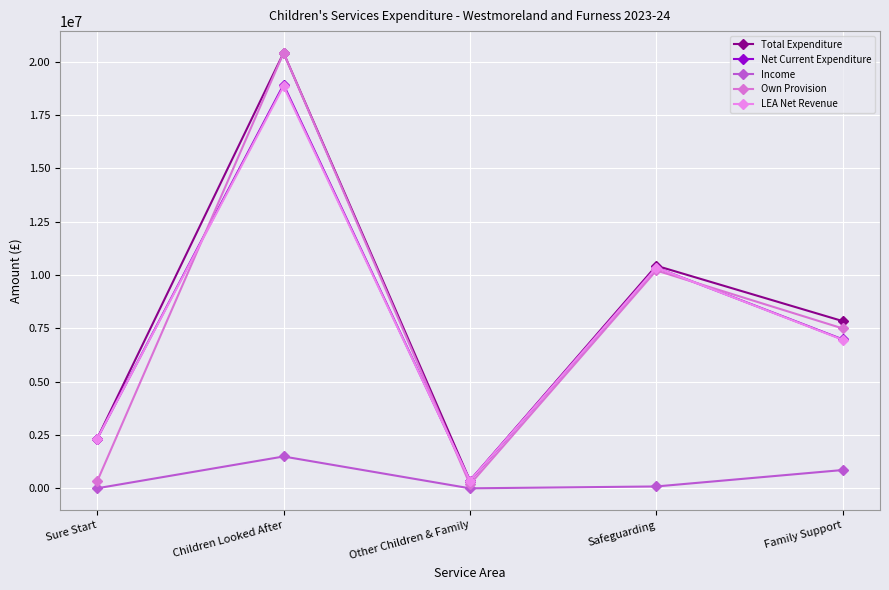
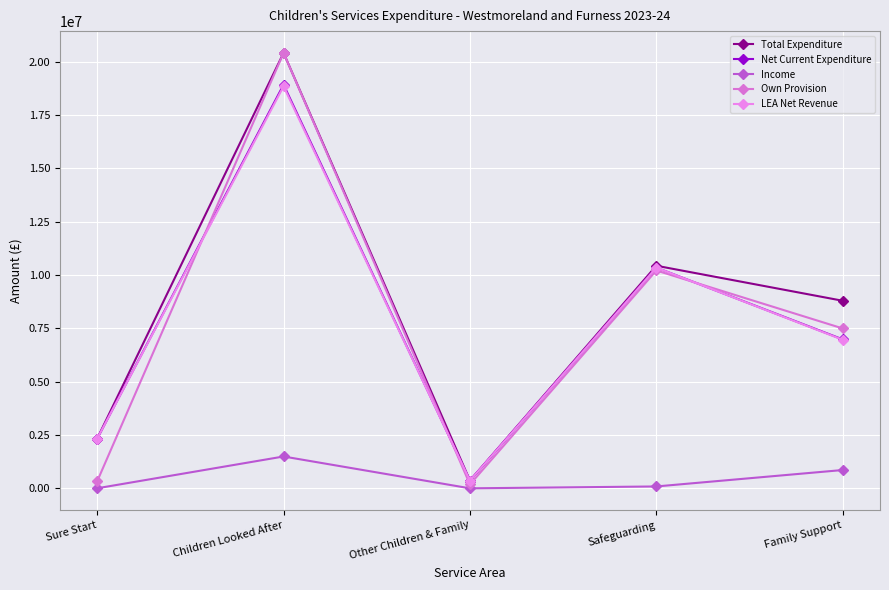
Total Expenditure, Family Support: 7800000 -> 8800000
